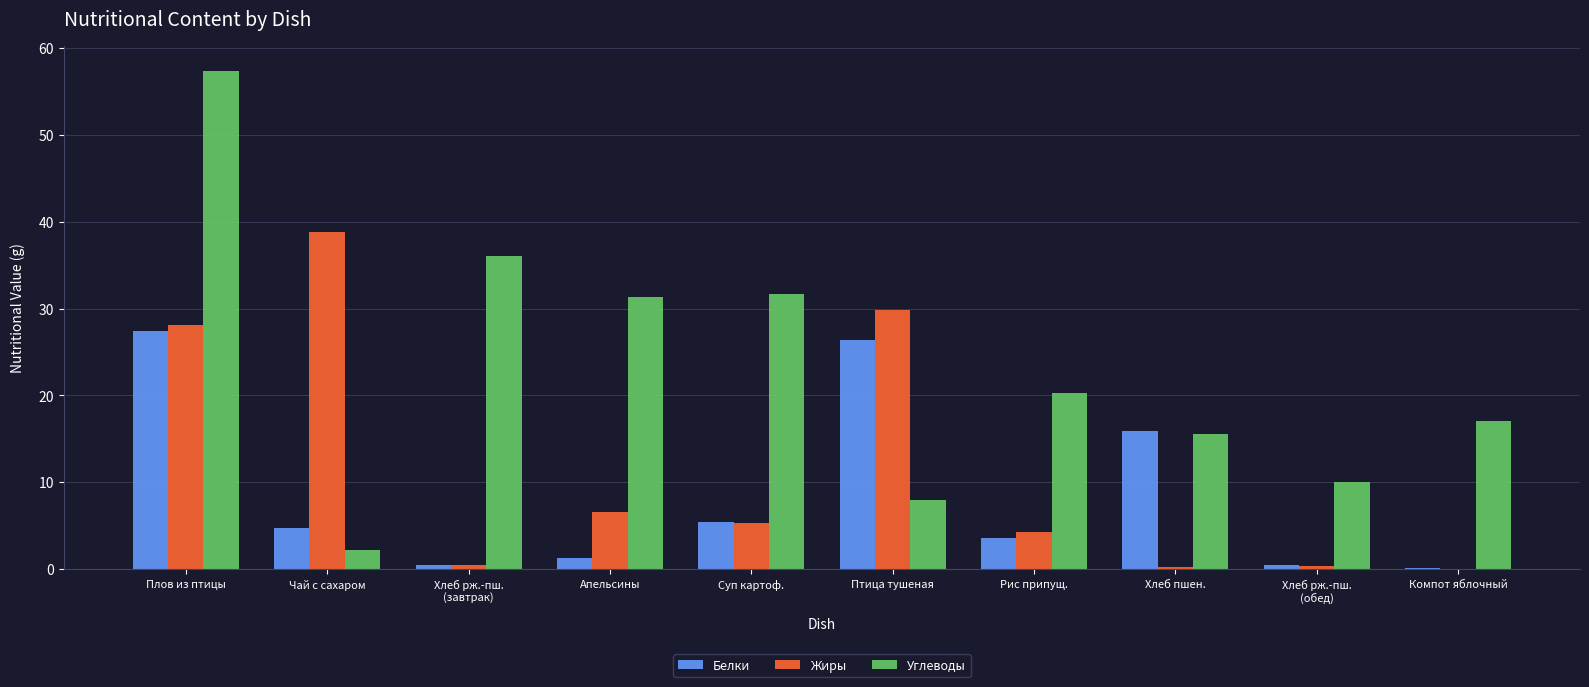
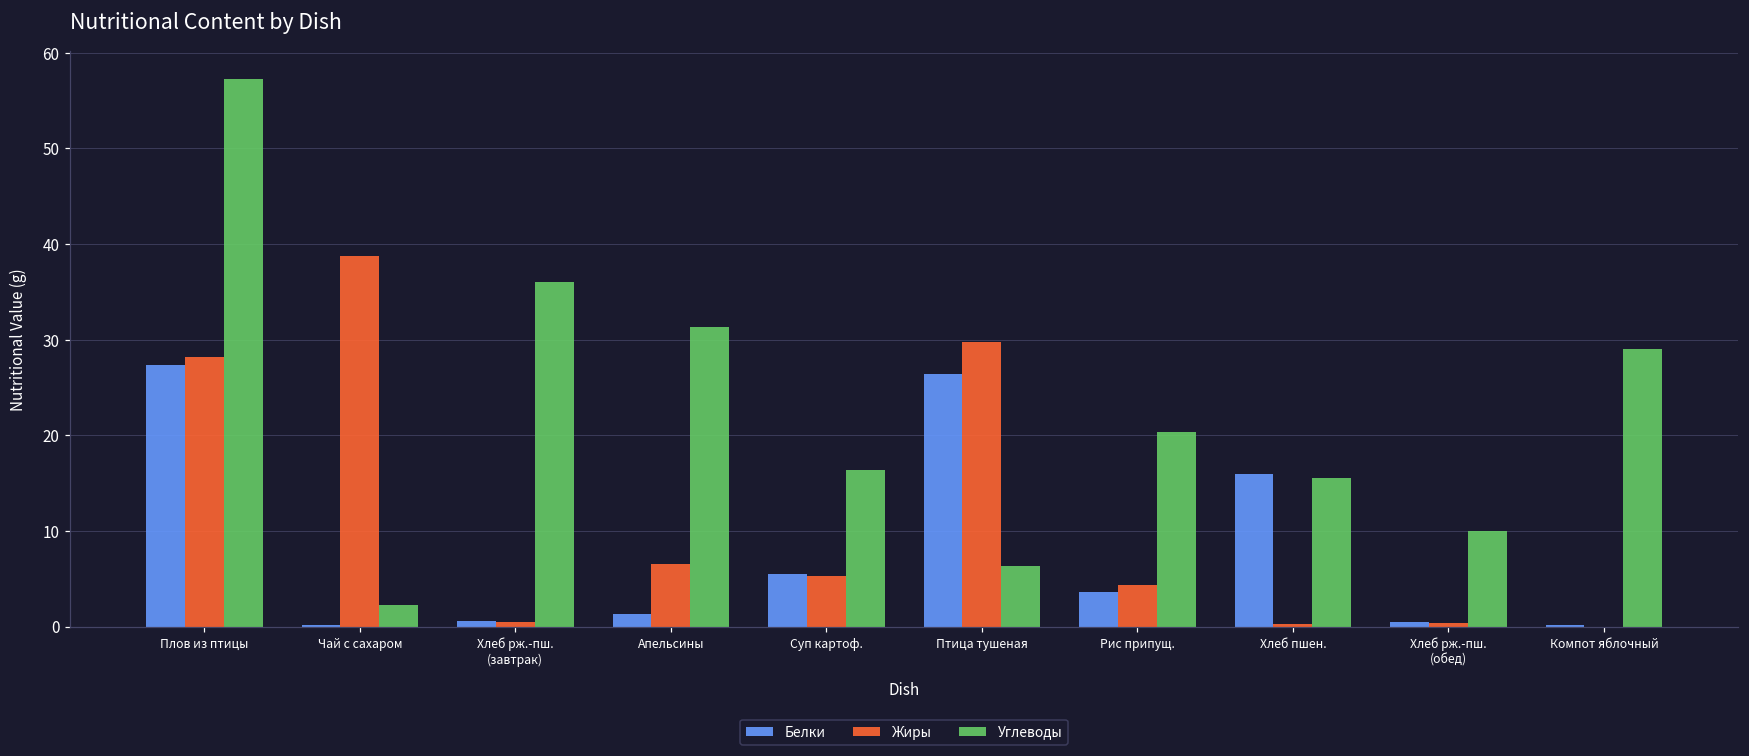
Белки, Чай с сахаром: 5 -> 0
Углеводы, Суп картоф.: 32 -> 16
Углеводы, Птица тушеная: 8 -> 6
Углеводы, Компот яблочный: 17 -> 29
